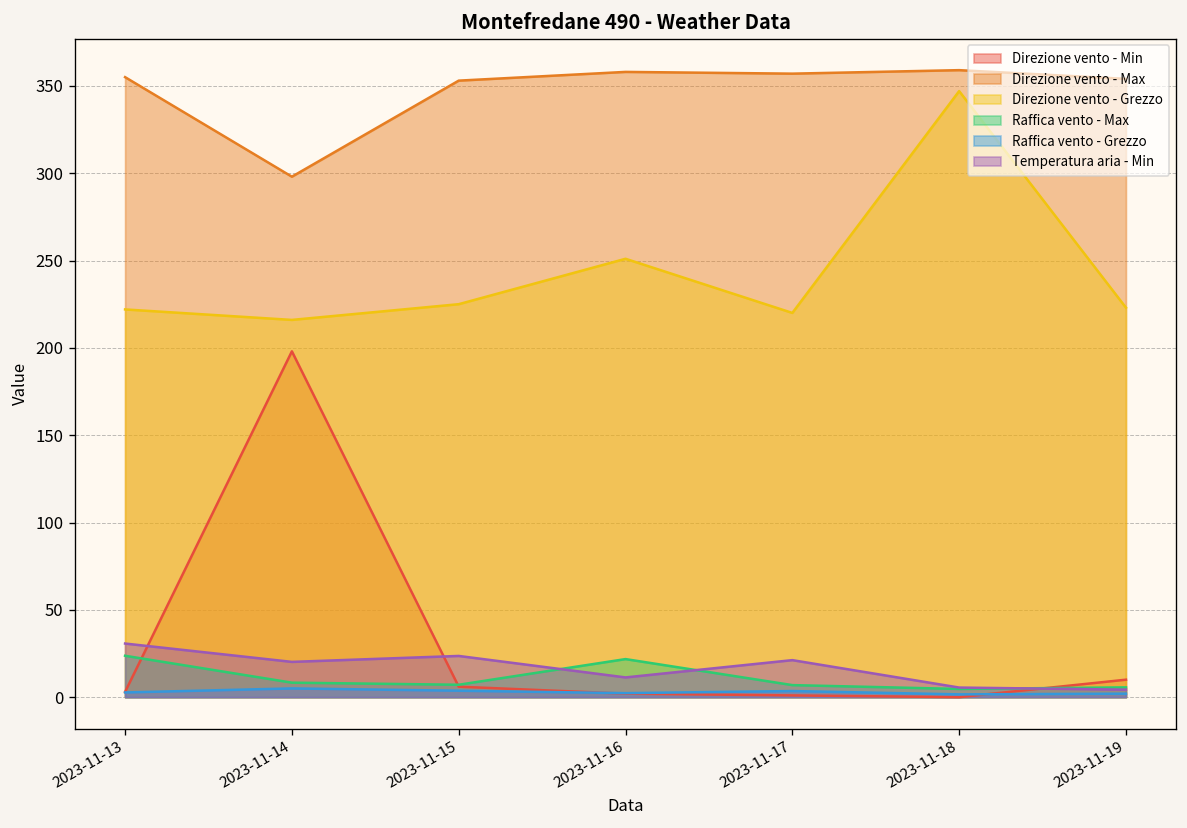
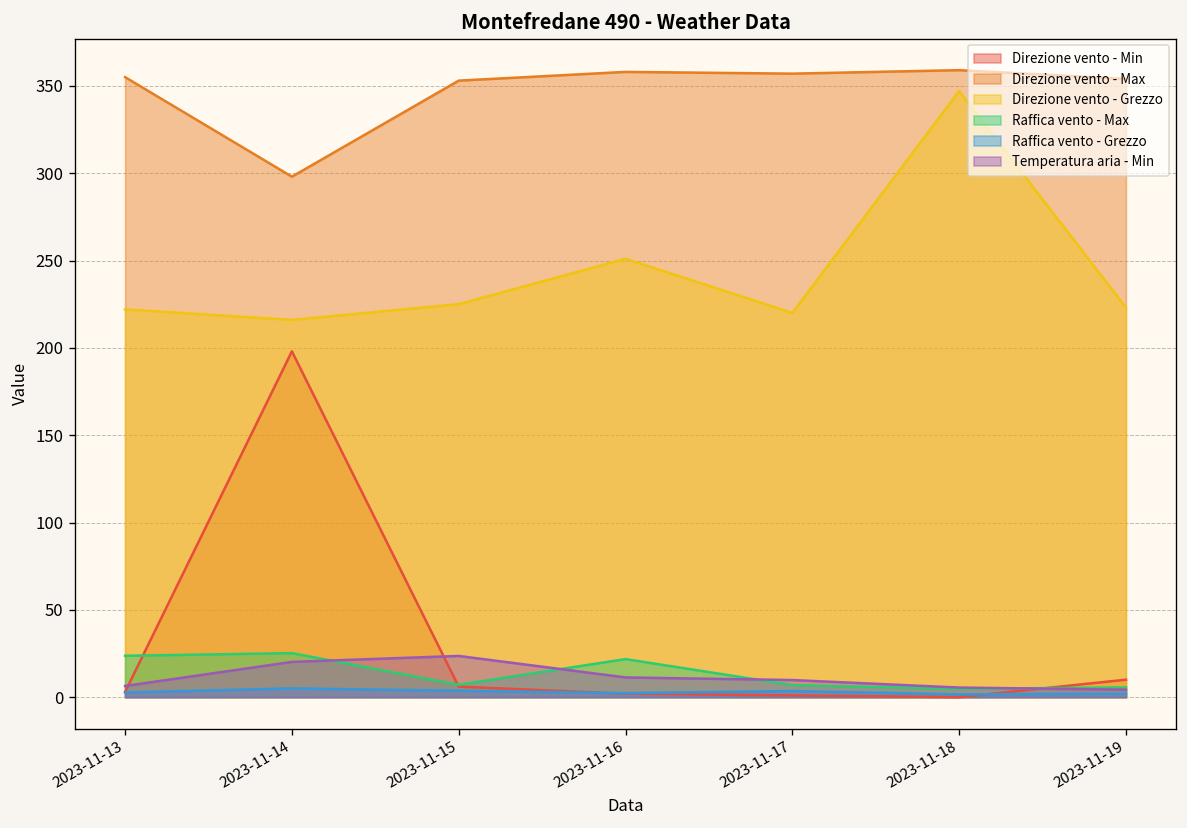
Temperatura aria - Min, 2023-11-13: 31 -> 6
Raffica vento - Max, 2023-11-14: 8 -> 25
Temperatura aria - Min, 2023-11-17: 21 -> 10
